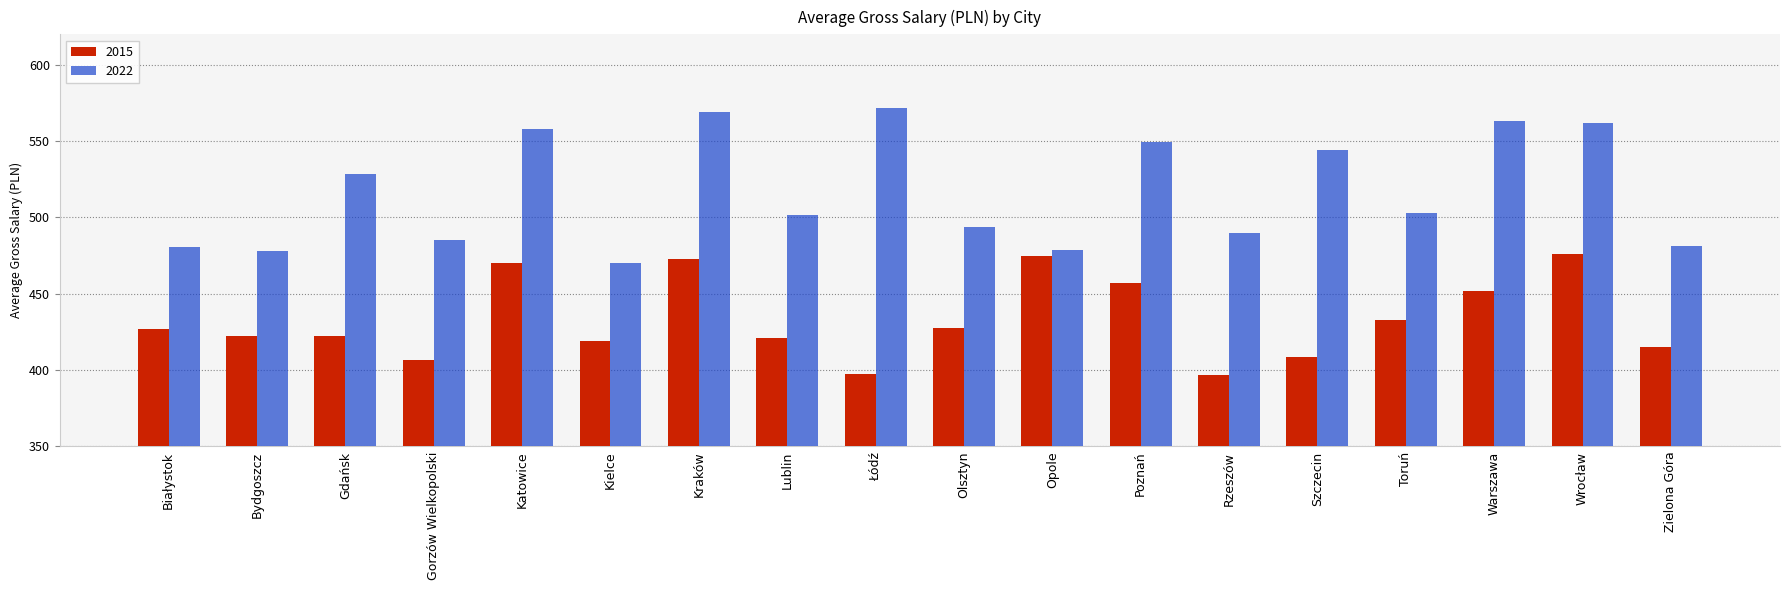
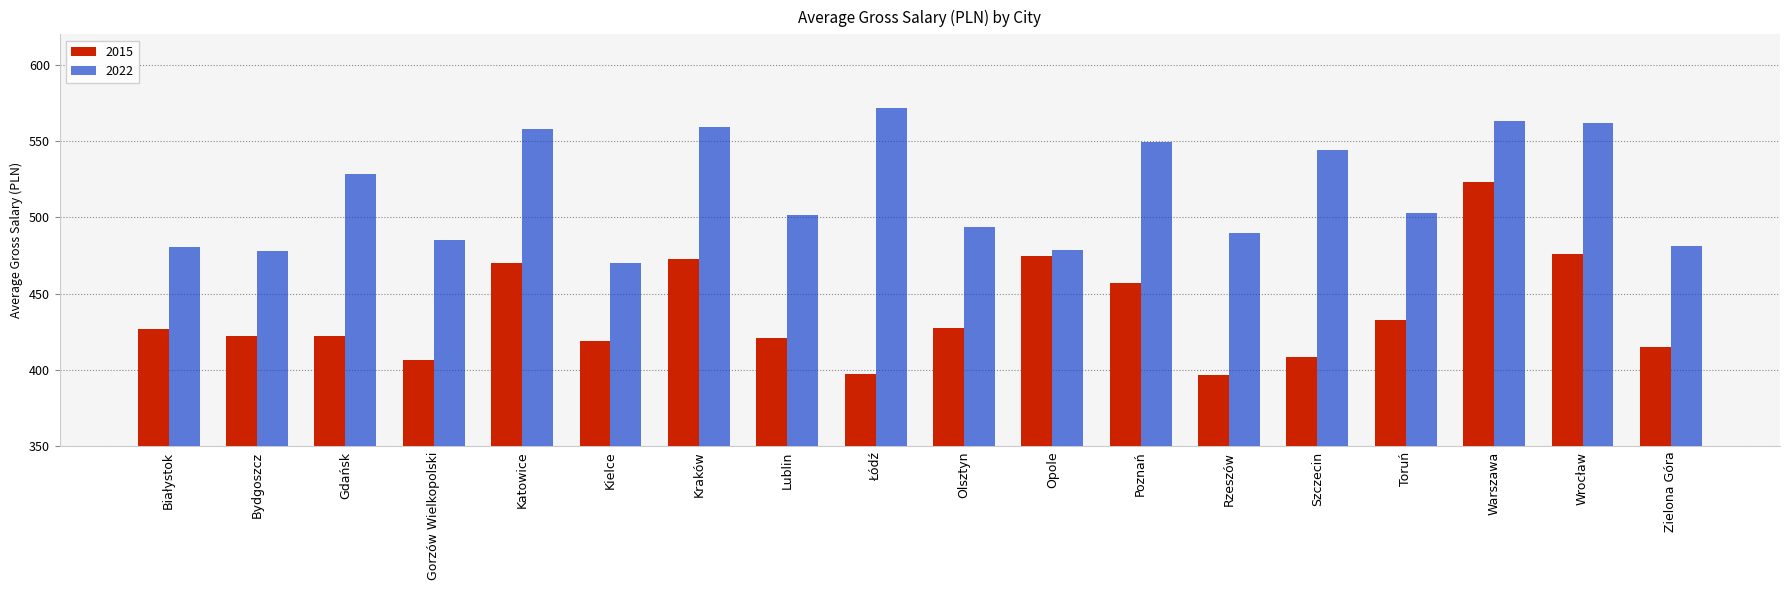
2022, Kraków: 569 -> 559
2015, Warszawa: 452 -> 523
